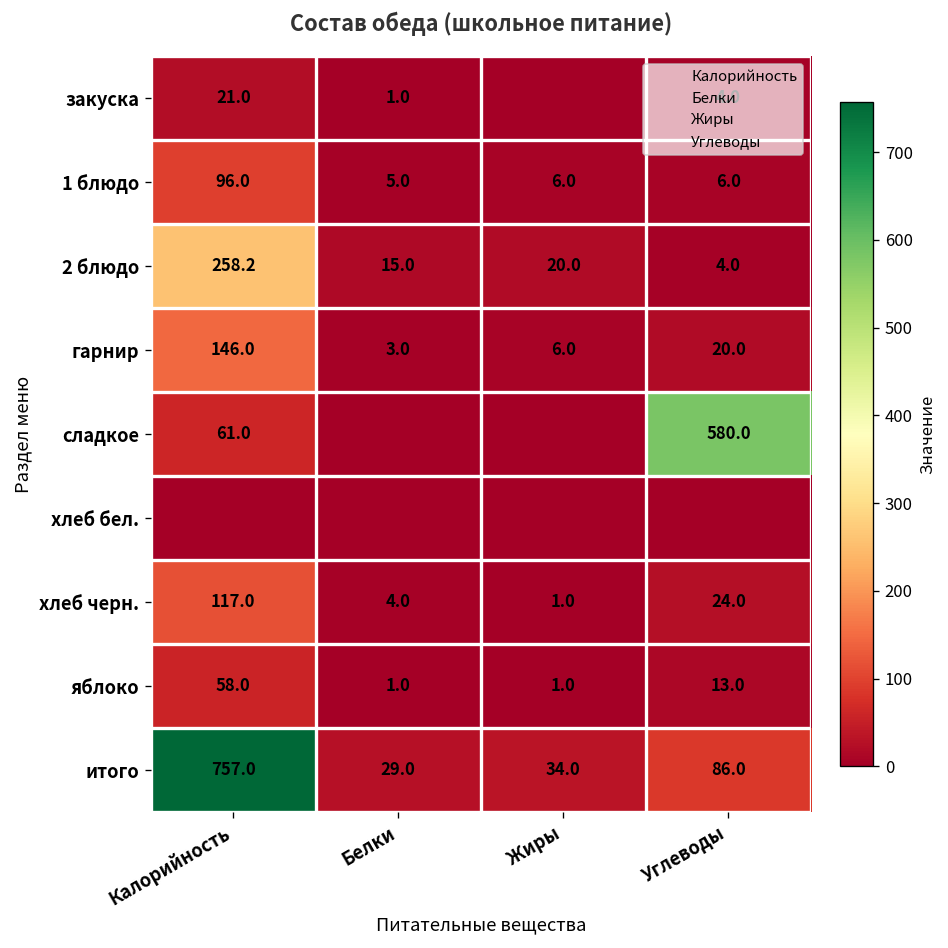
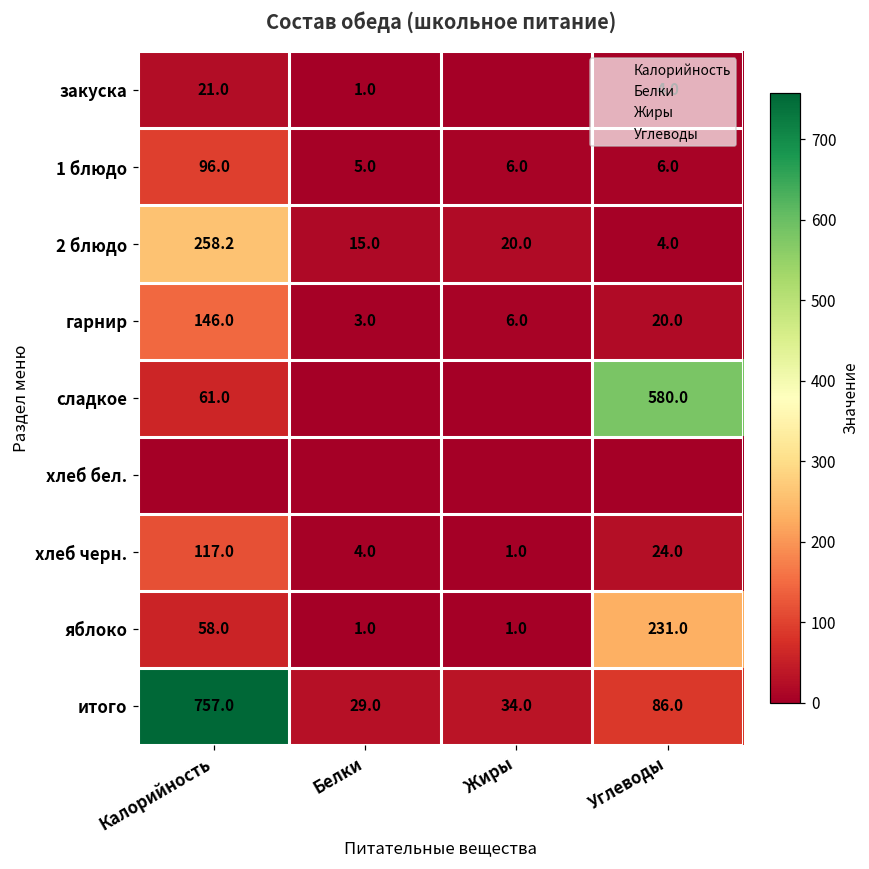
яблоко, Углеводы: 13.0 -> 231.0
